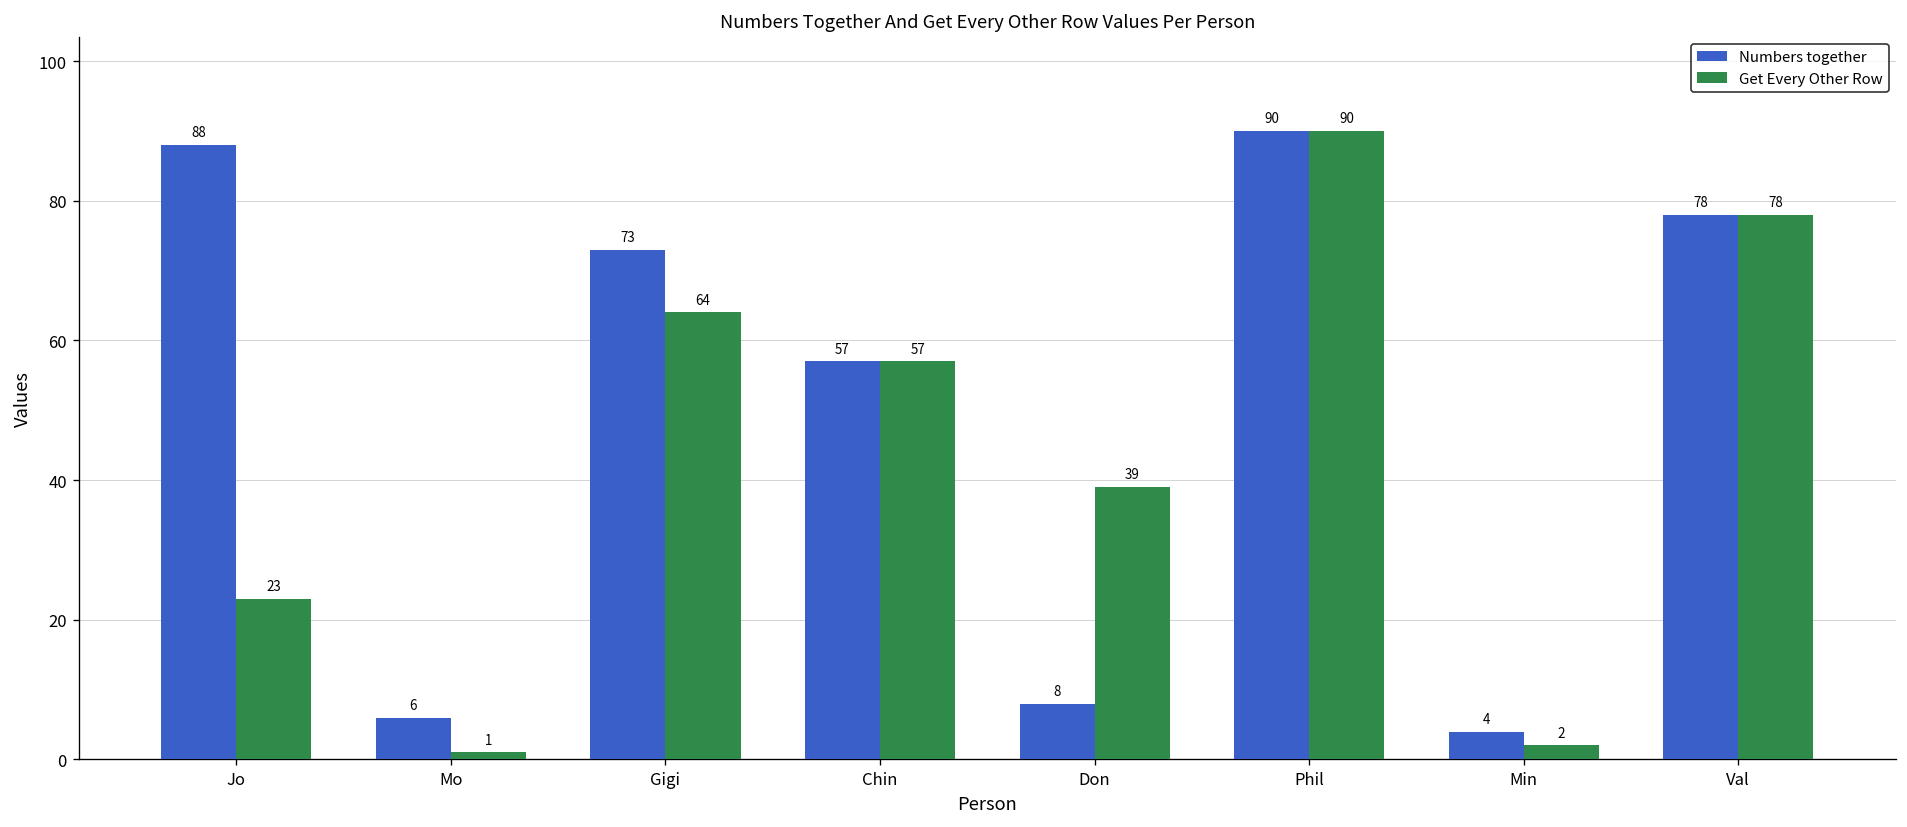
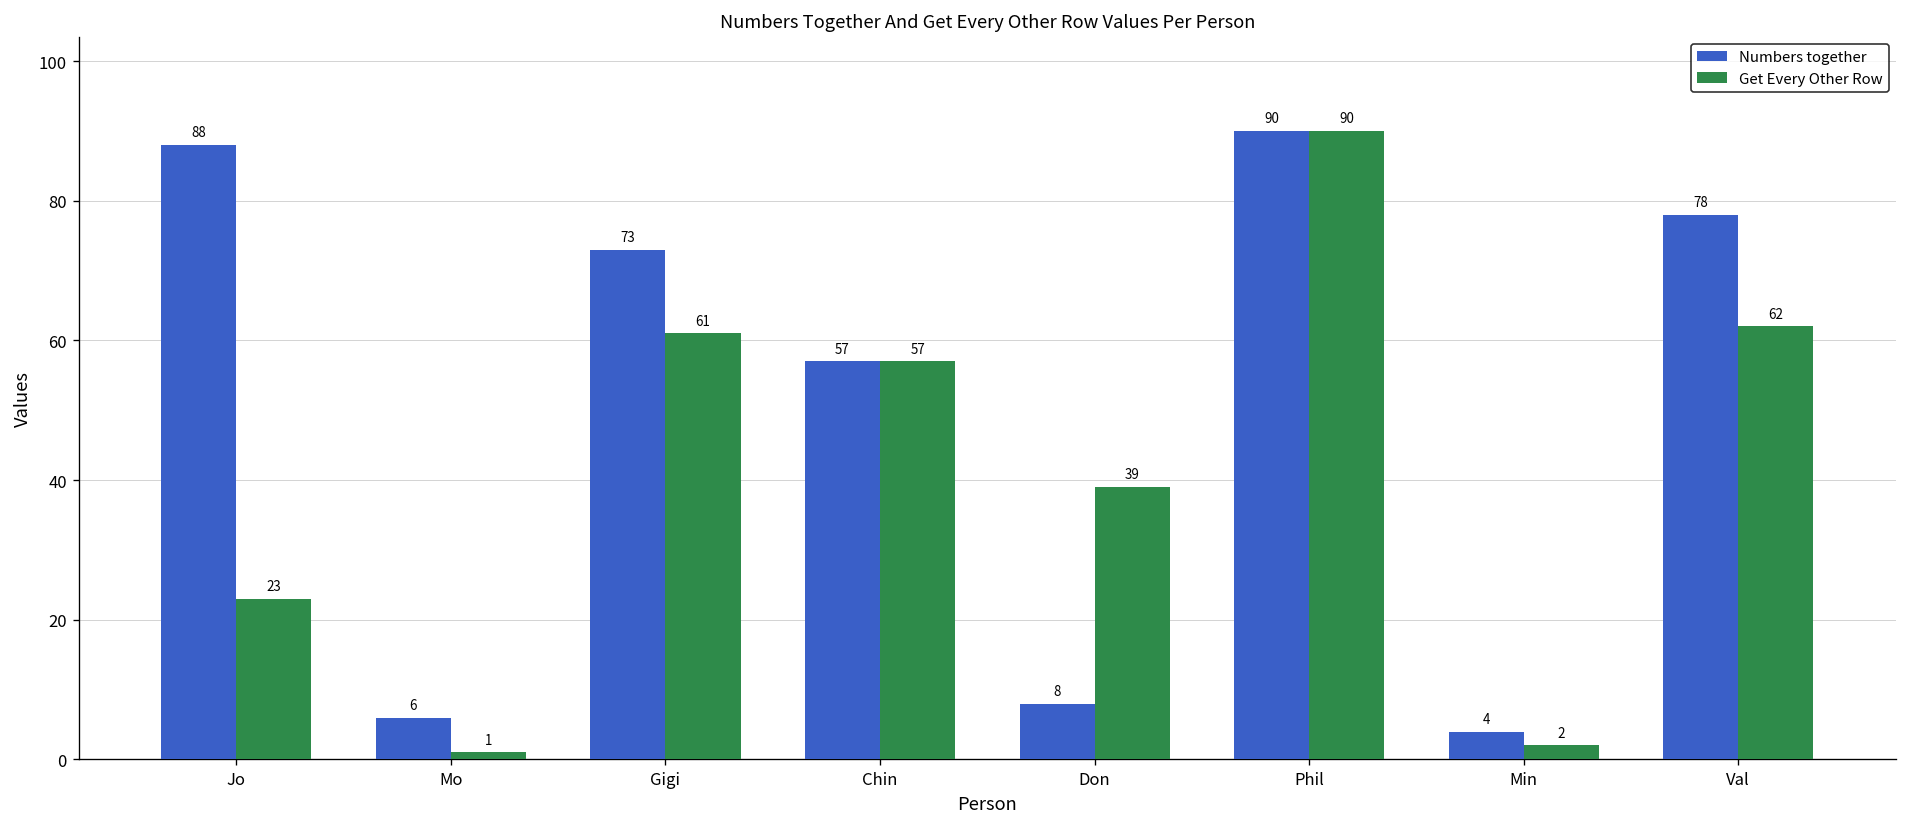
Get Every Other Row, Gigi: 64 -> 61
Get Every Other Row, Val: 78 -> 62
